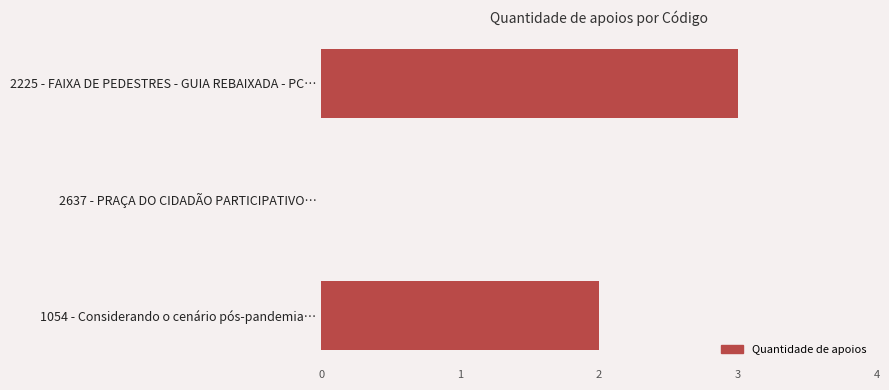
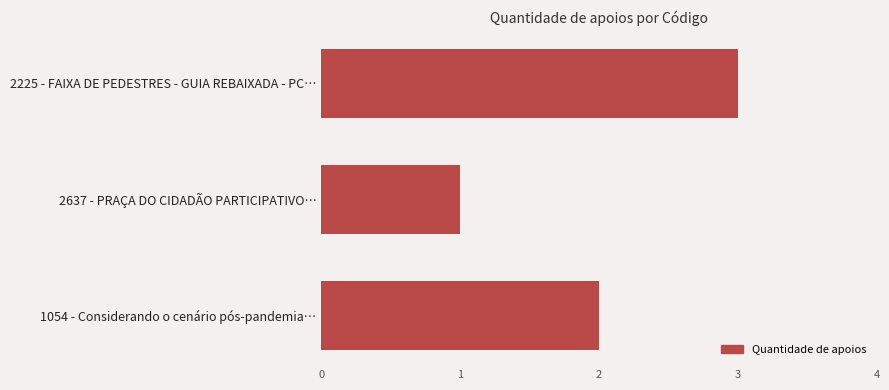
2637 - PRAÇA DO CIDADÃO PARTICIPATIVO…: 0 -> 1
